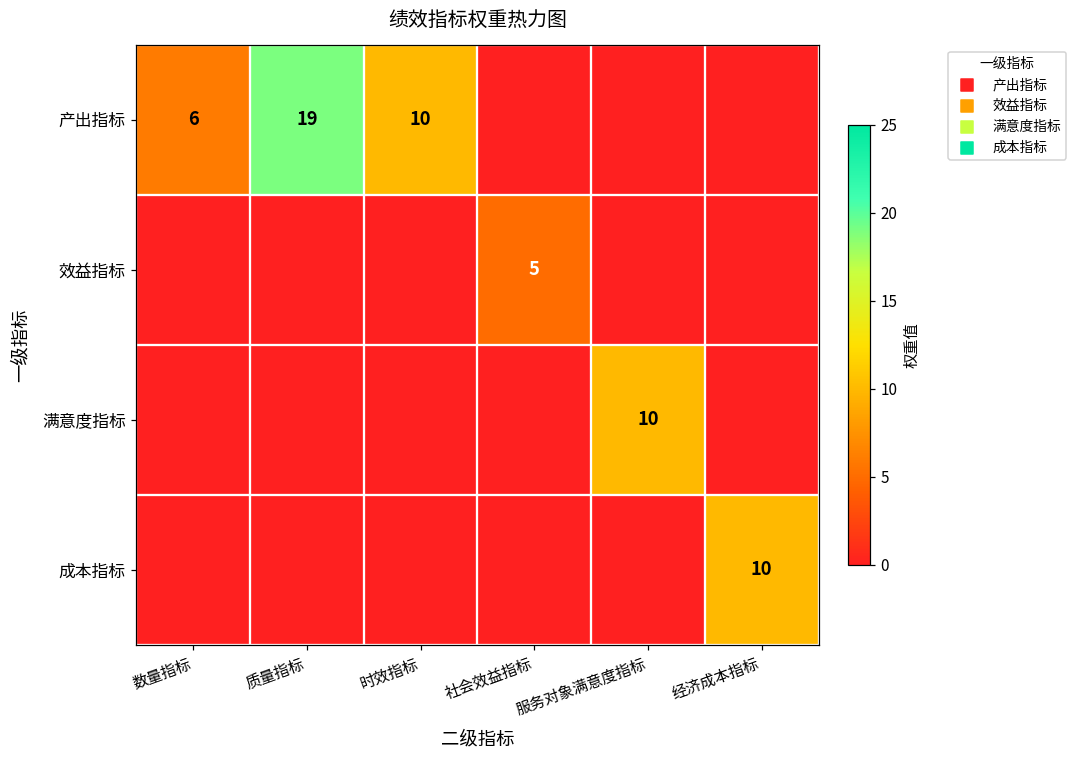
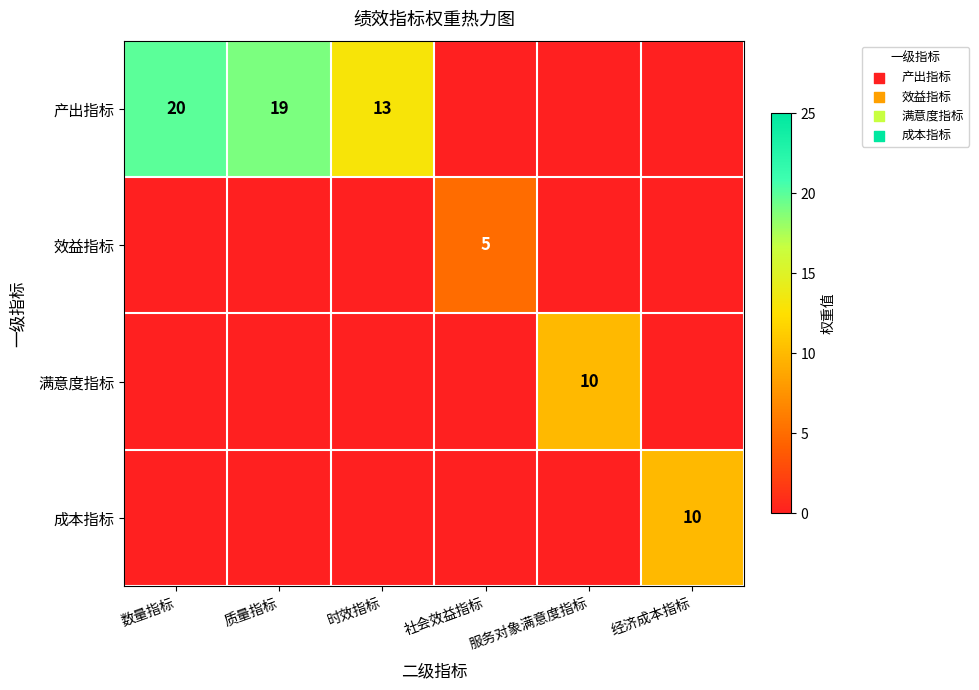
产出指标, 数量指标: 6 -> 20
产出指标, 时效指标: 10 -> 13
